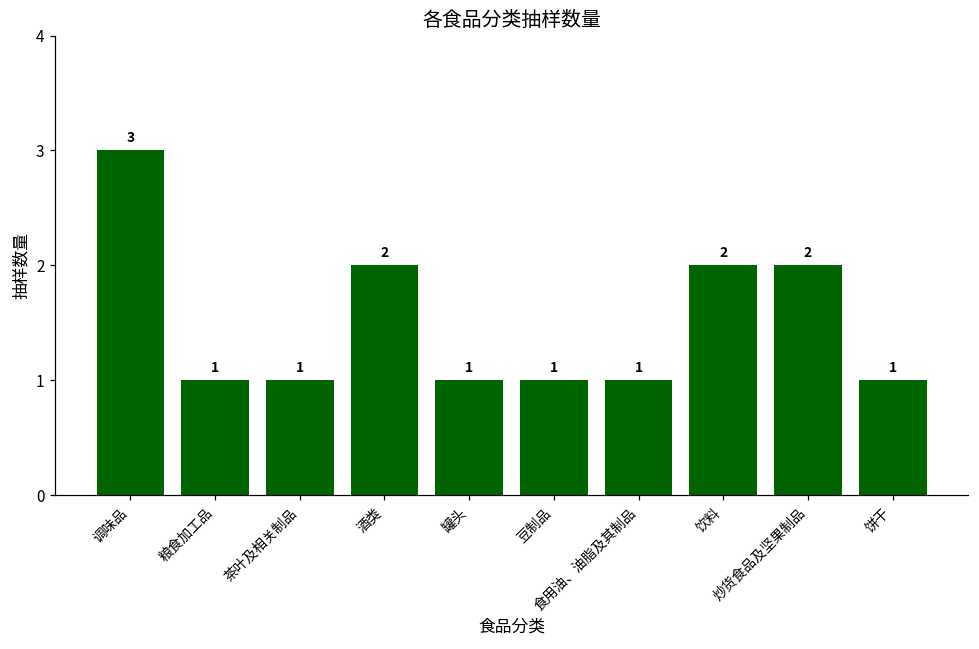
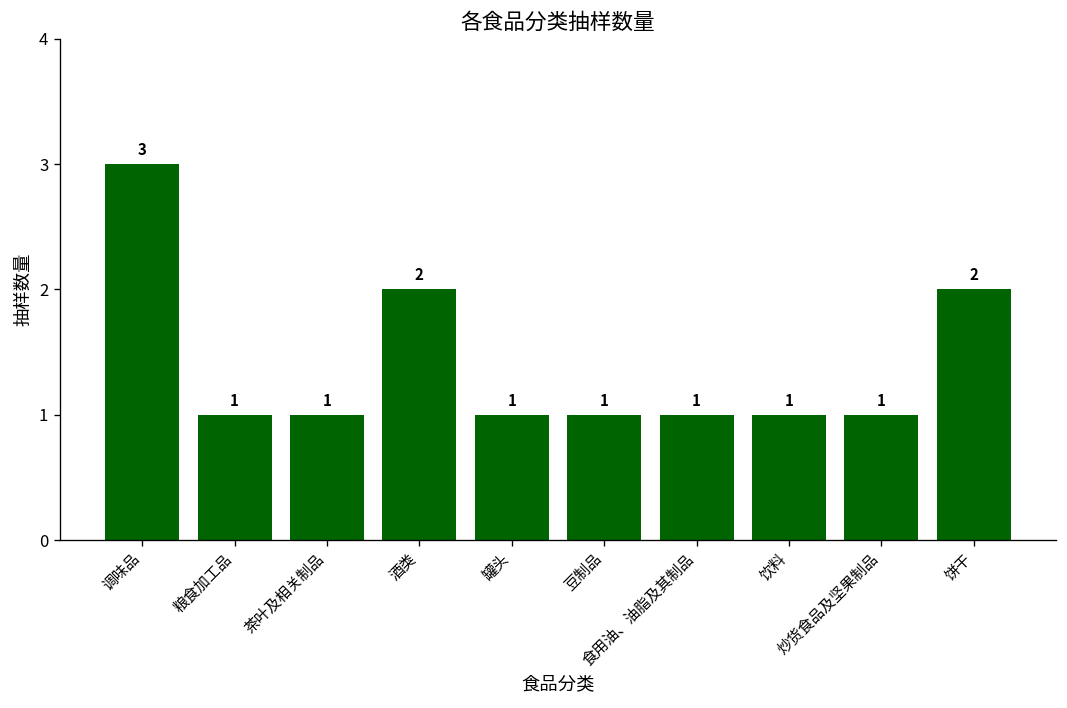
饮料: 2 -> 1
炒货食品及坚果制品: 2 -> 1
饼干: 1 -> 2
